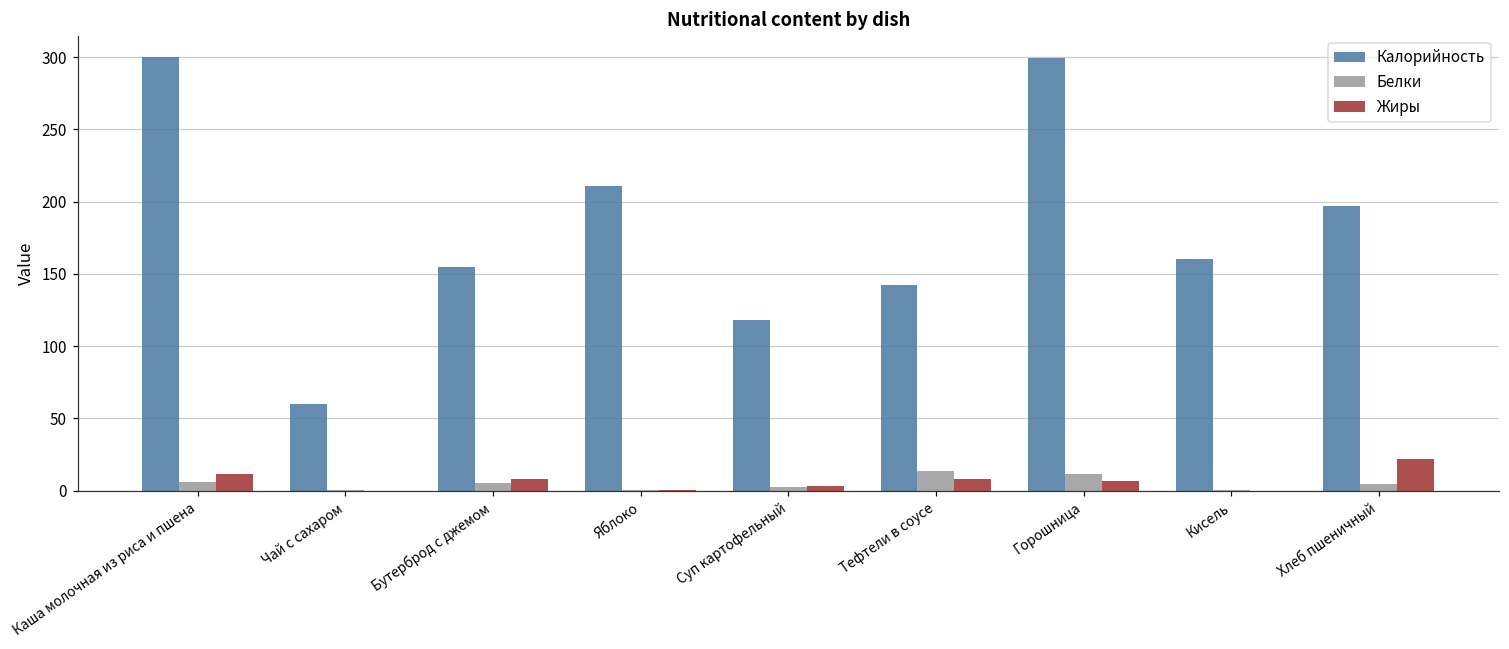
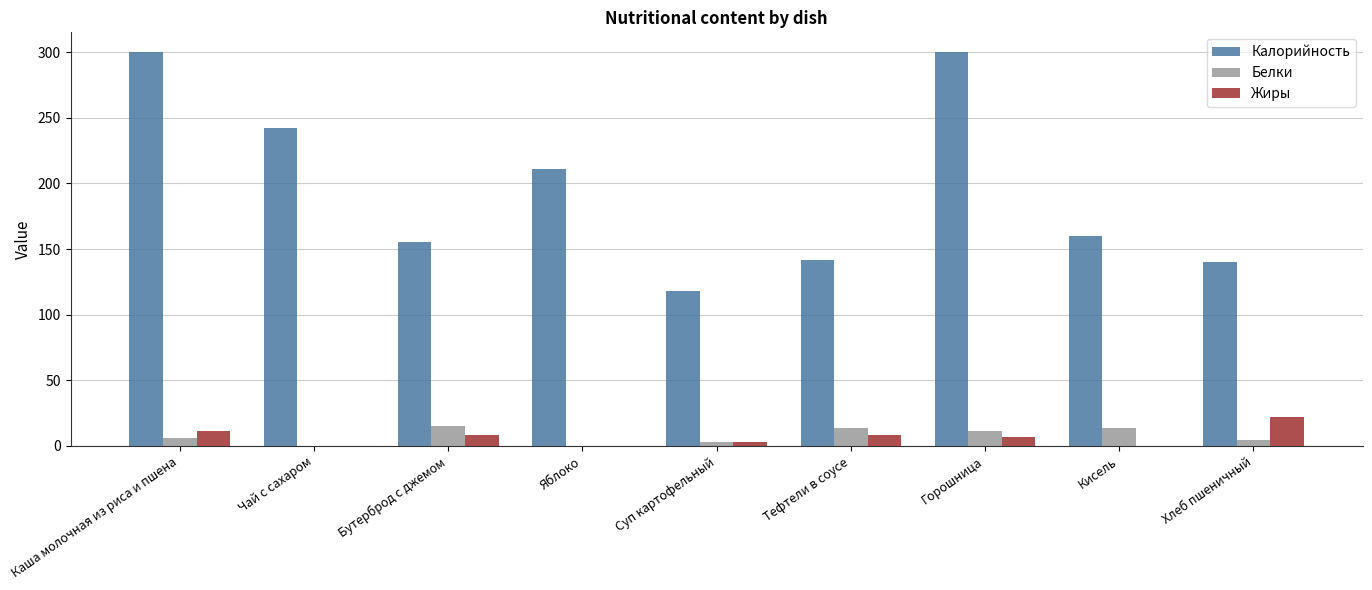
Калорийность, Чай с сахаром: 60 -> 242
Белки, Бутерброд с джемом: 5 -> 15
Белки, Кисель: 0 -> 14
Калорийность, Хлеб пшеничный: 197 -> 140
